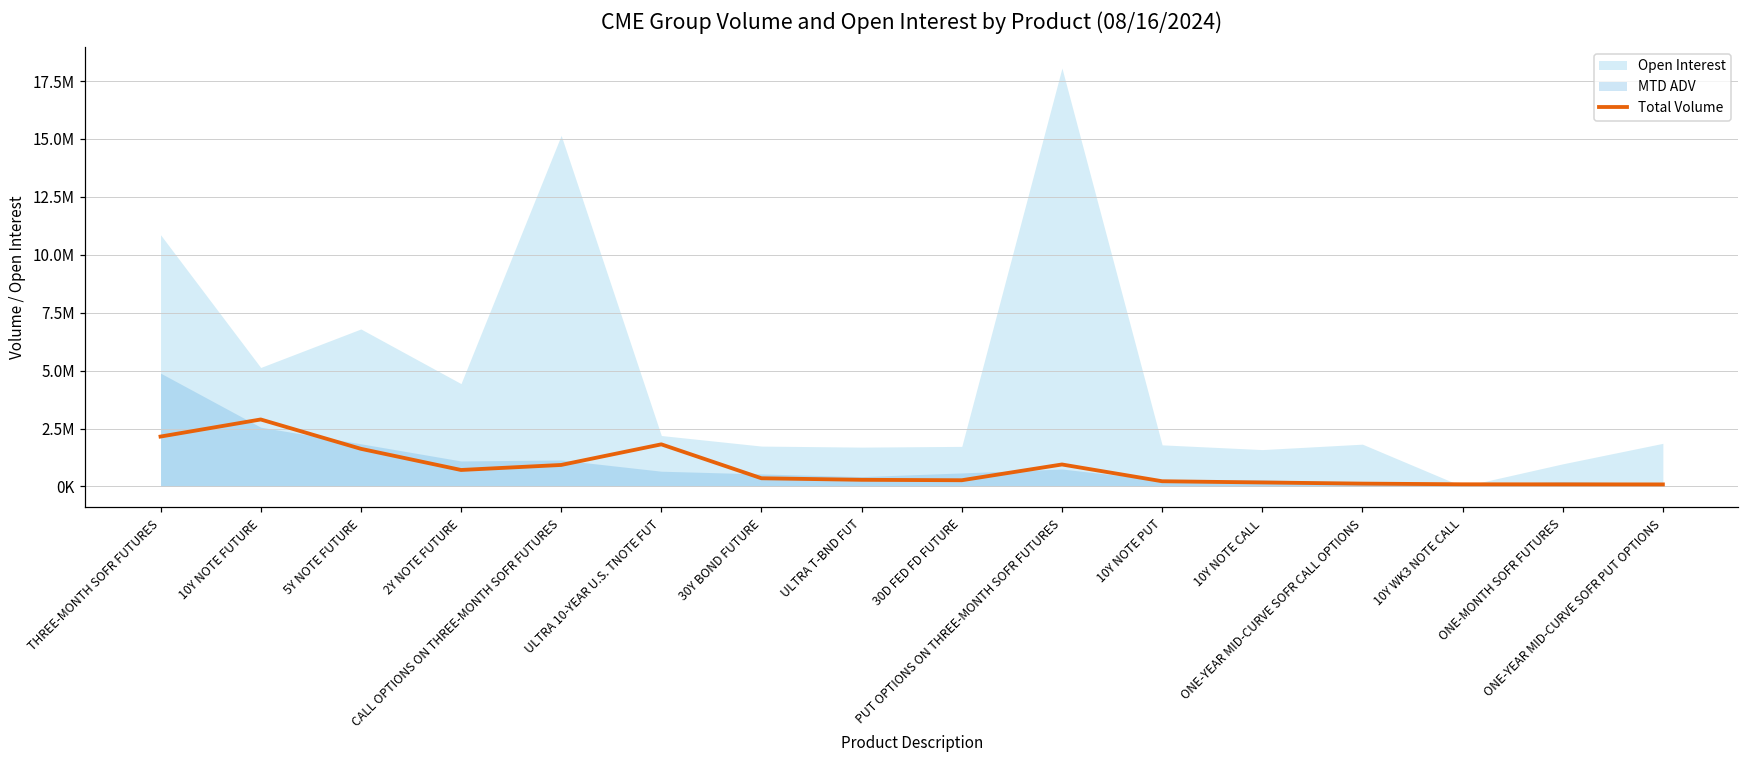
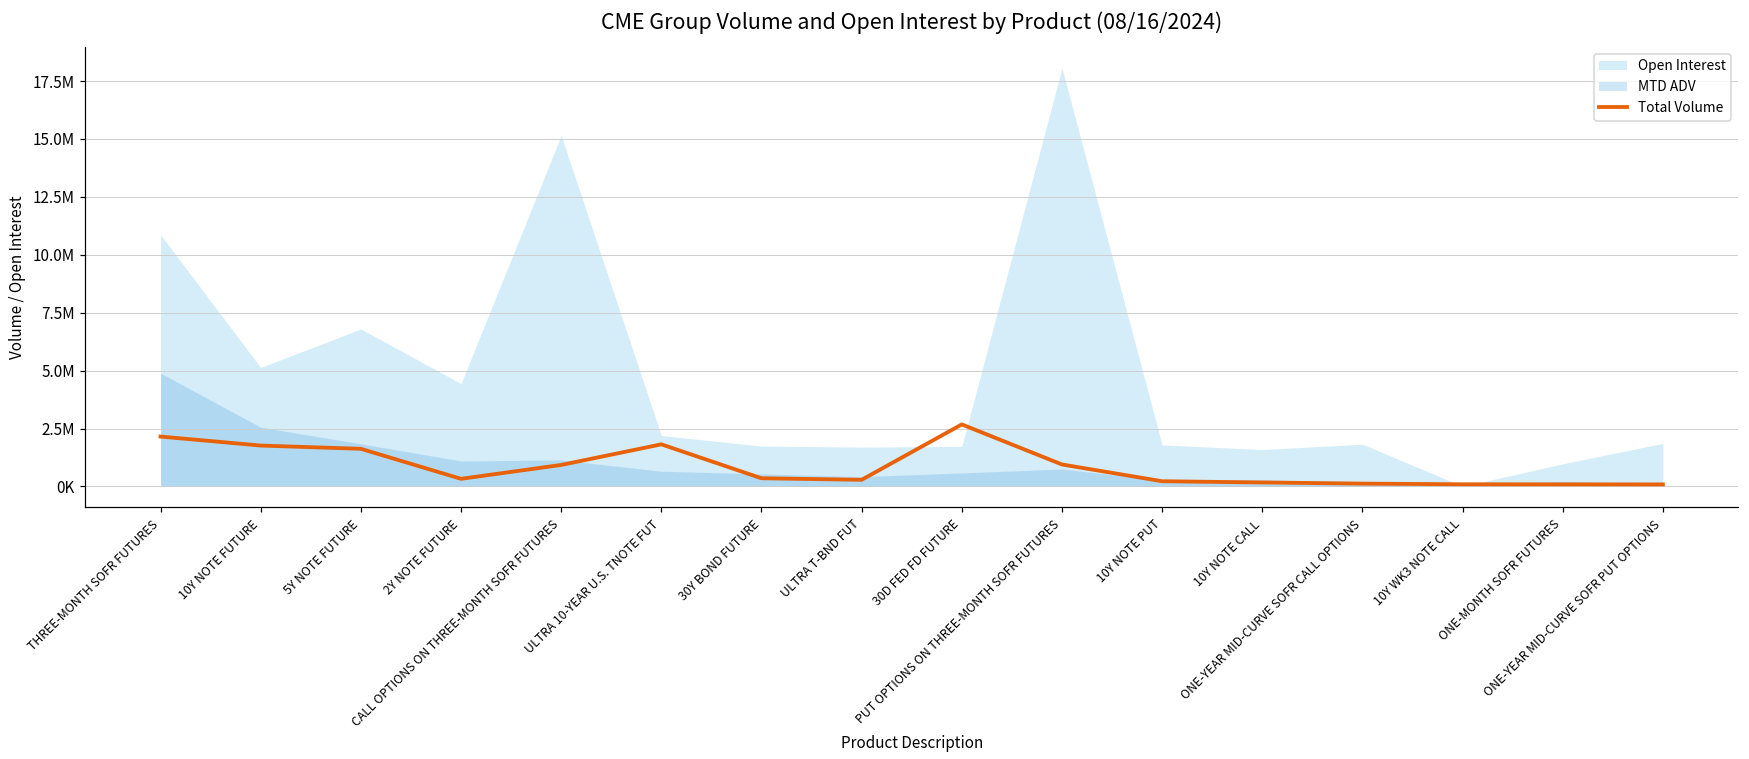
Total Volume, 10Y NOTE FUTURE: 2900000 -> 1800000
Total Volume, 2Y NOTE FUTURE: 700000 -> 300000
Total Volume, 30D FED FD FUTURE: 300000 -> 2700000
